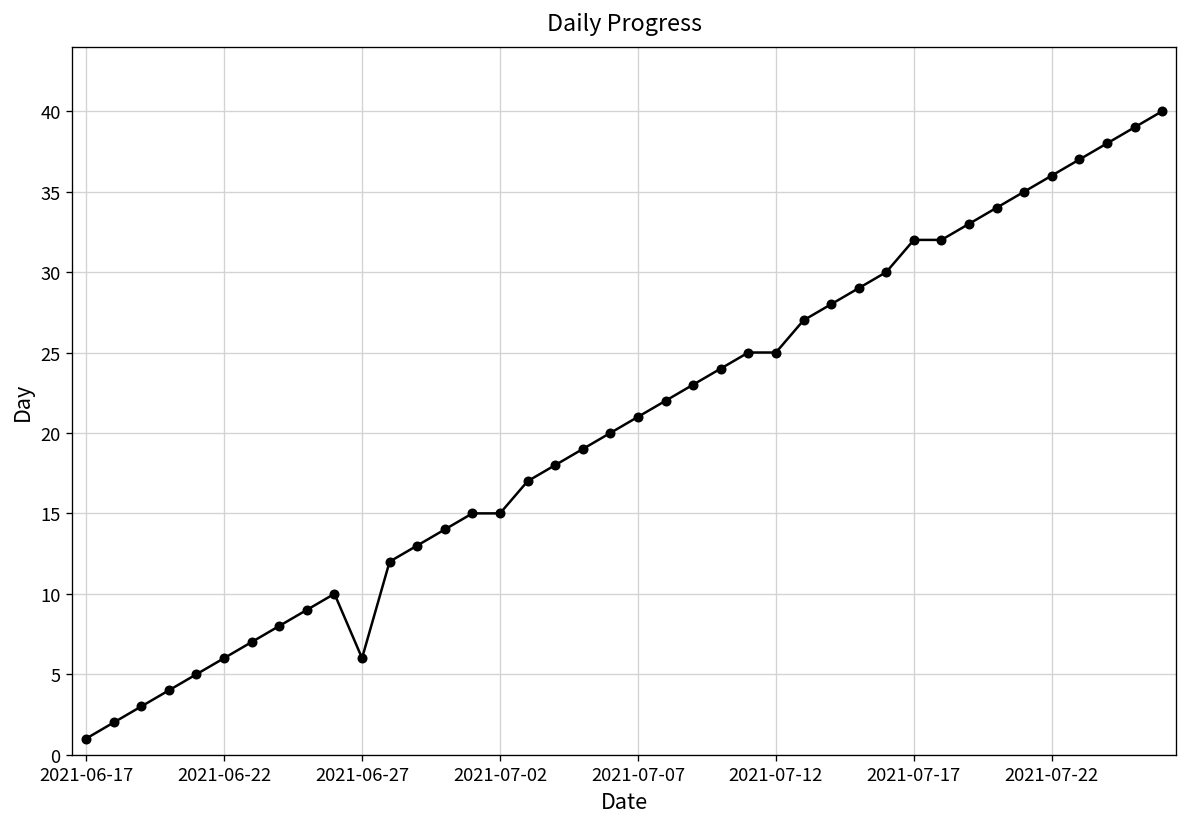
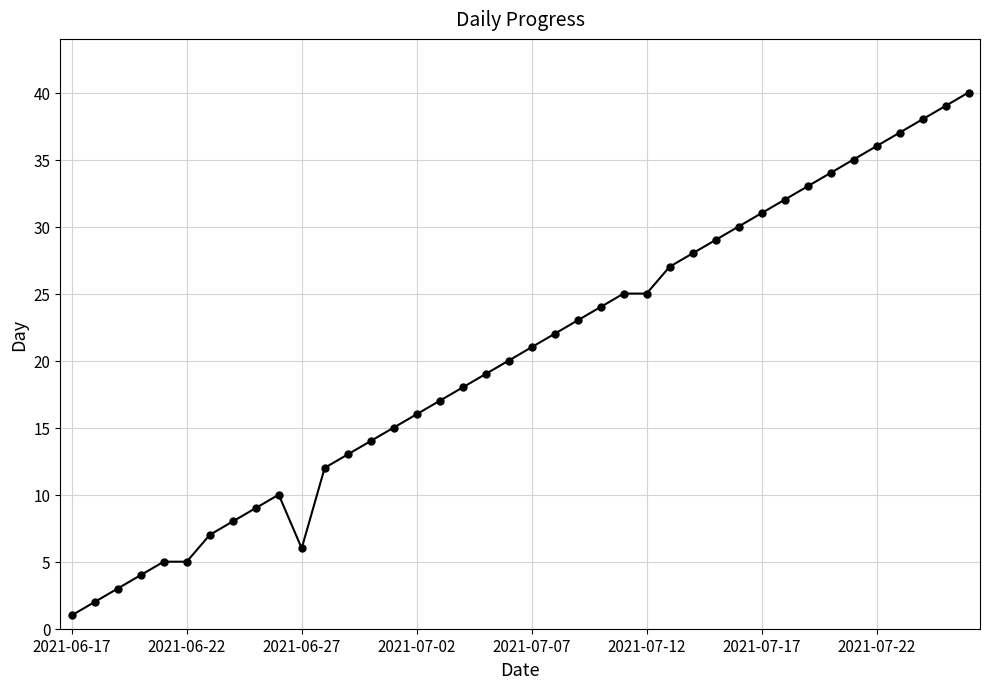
2021-06-22: 6 -> 5
2021-07-02: 15 -> 16
2021-07-17: 32 -> 31
